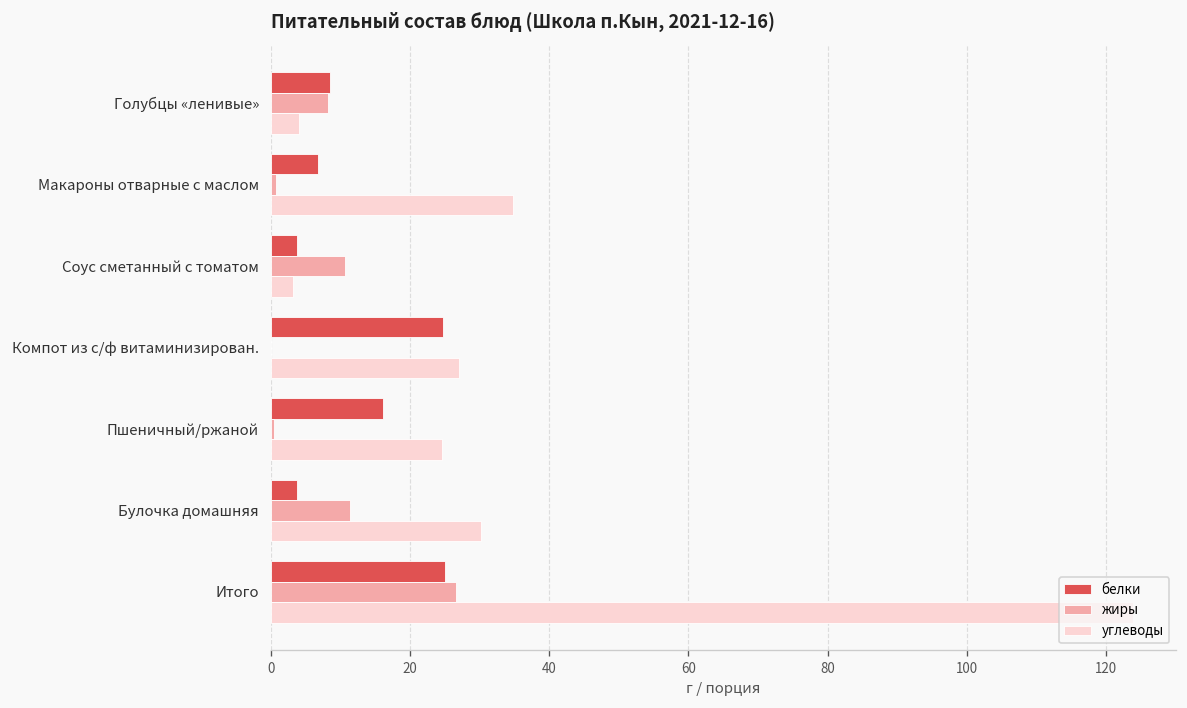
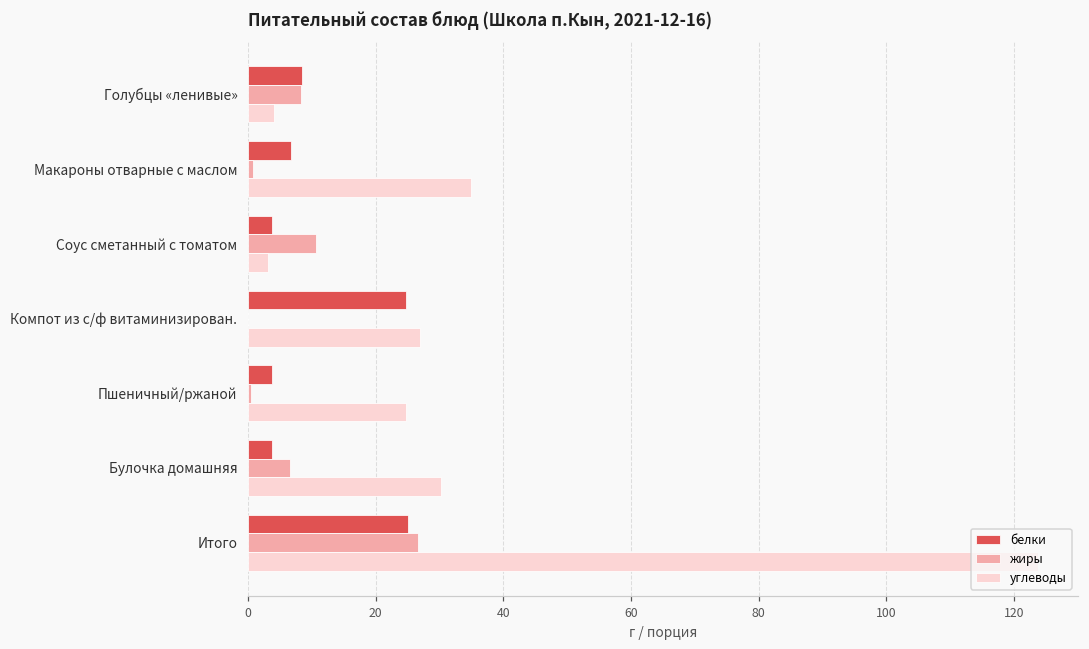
белки, Пшеничный/ржаной: 16 -> 4
жиры, Булочка домашняя: 11 -> 7
